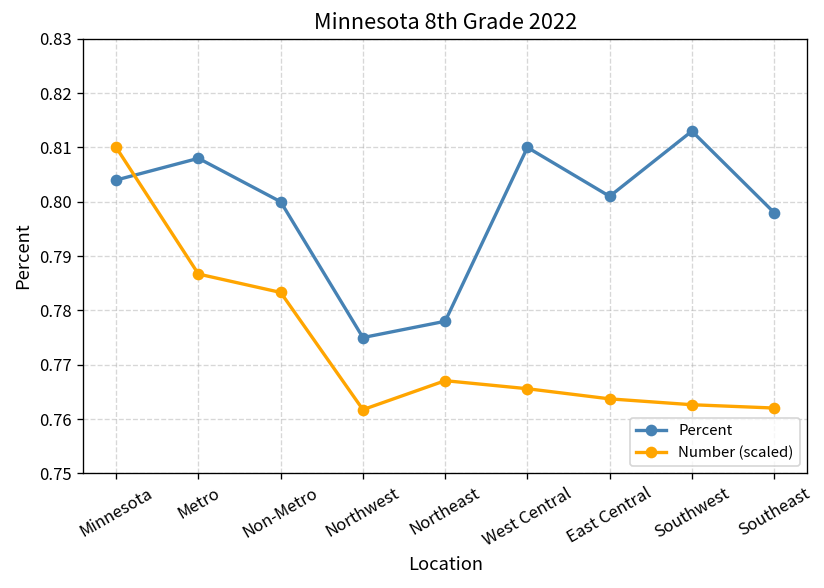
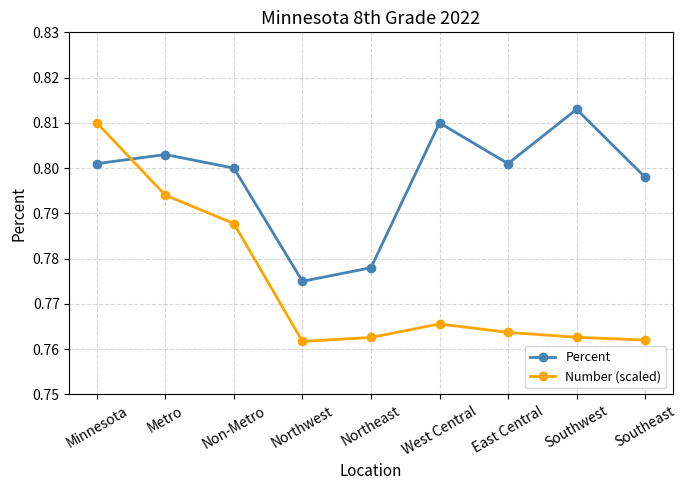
Percent, Minnesota: 0.804 -> 0.801
Percent, Metro: 0.808 -> 0.803
Number (scaled), Metro: 0.787 -> 0.794
Number (scaled), Non-Metro: 0.783 -> 0.788
Number (scaled), Northeast: 0.767 -> 0.763
